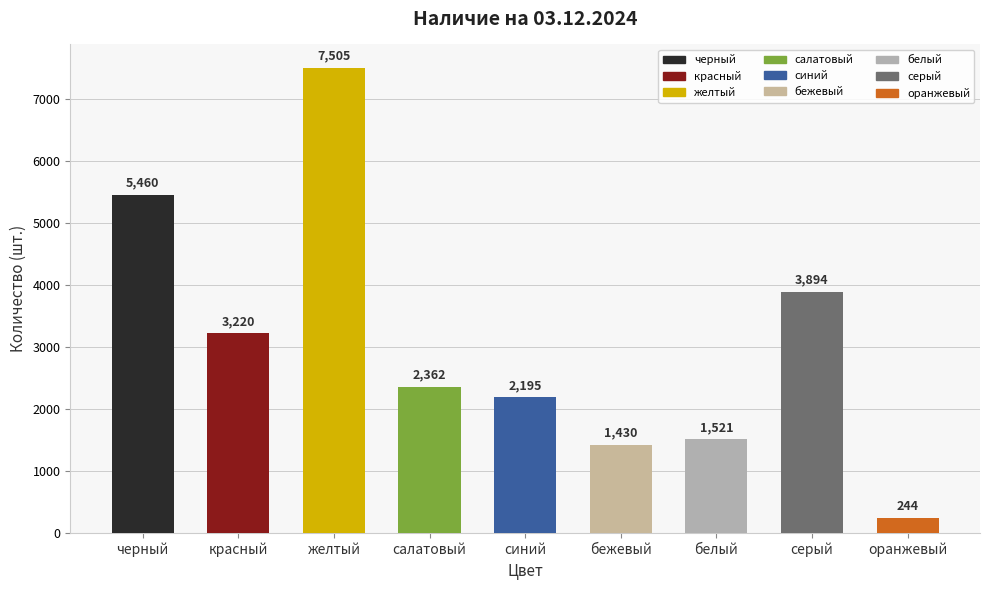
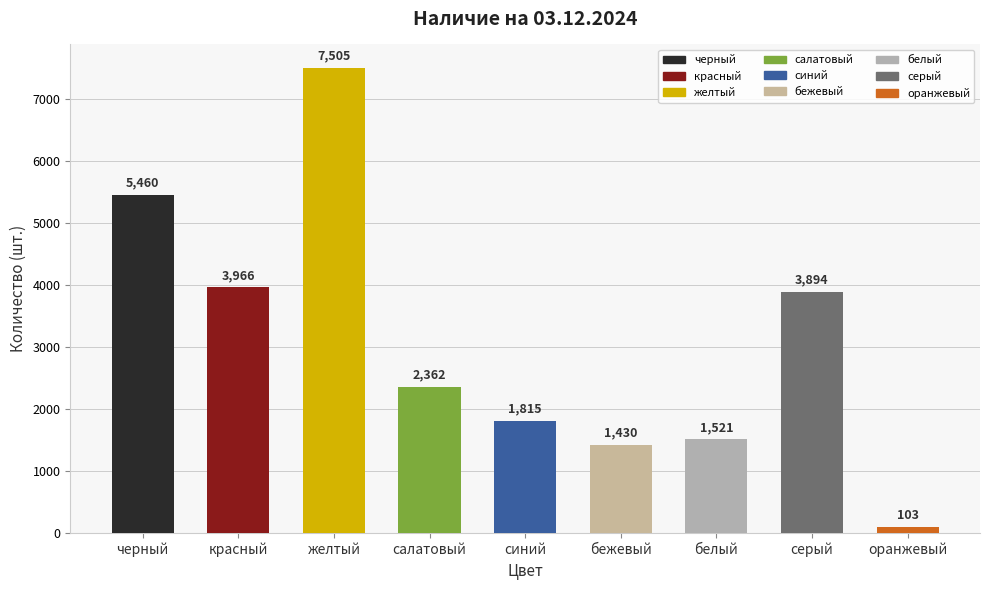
красный: 3,220 -> 3,966
синий: 2,195 -> 1,815
оранжевый: 244 -> 103
